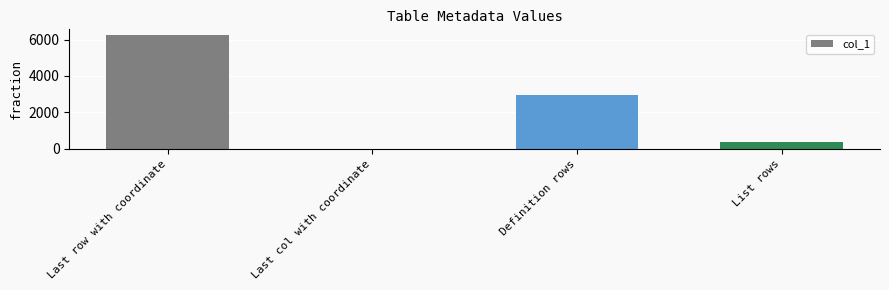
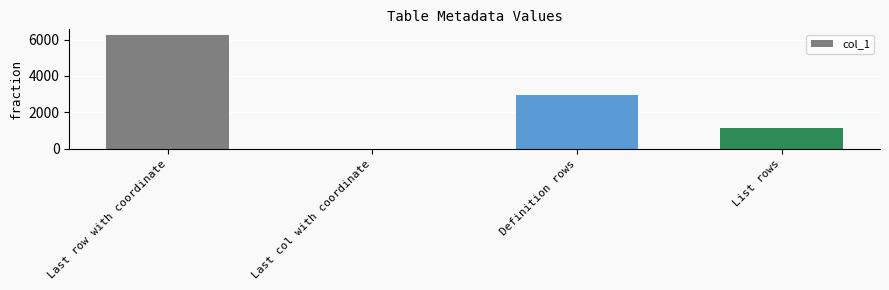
List rows: 300 -> 1100
